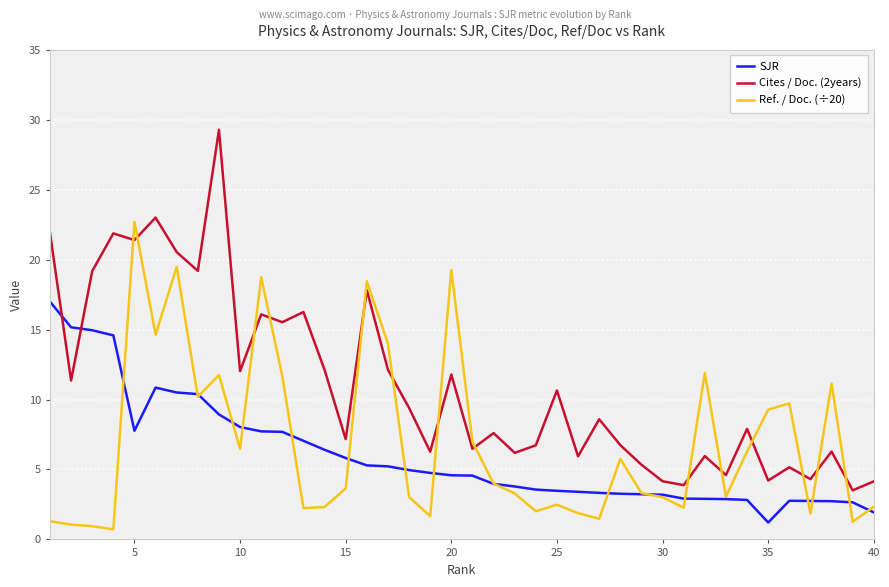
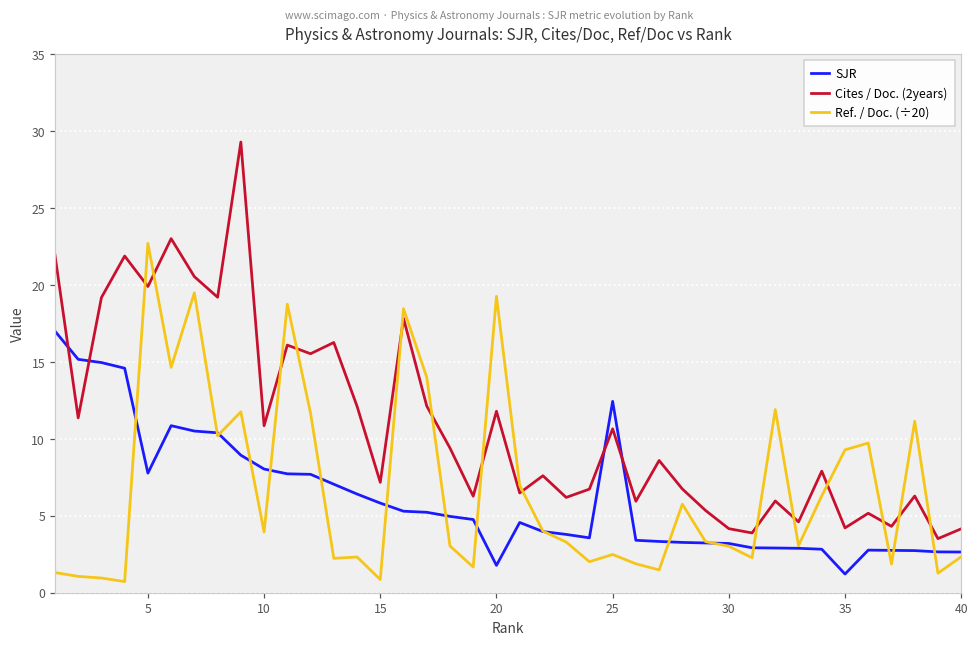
Cites / Doc. (2years), 5: 21.4 -> 19.9
Cites / Doc. (2years), 10: 12.0 -> 10.9
Ref. / Doc. (÷20), 10: 6.5 -> 3.9
Ref. / Doc. (÷20), 15: 3.6 -> 0.9
SJR, 20: 4.6 -> 1.8
SJR, 25: 3.5 -> 12.4
SJR, 40: 1.9 -> 2.6
